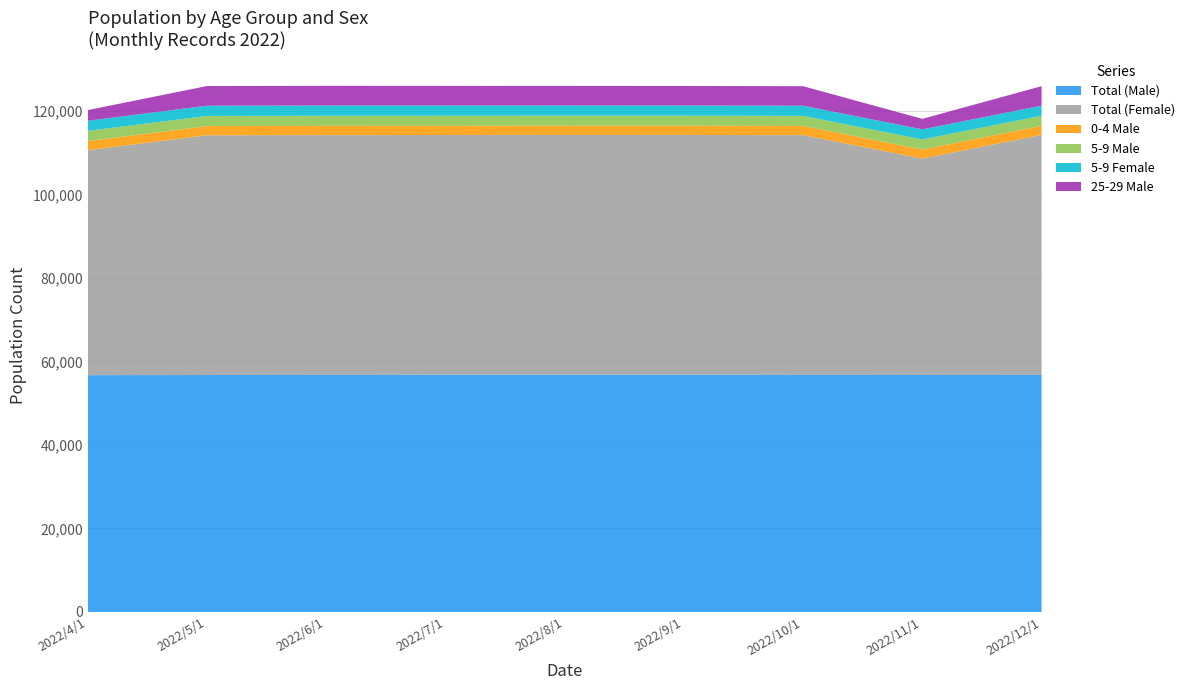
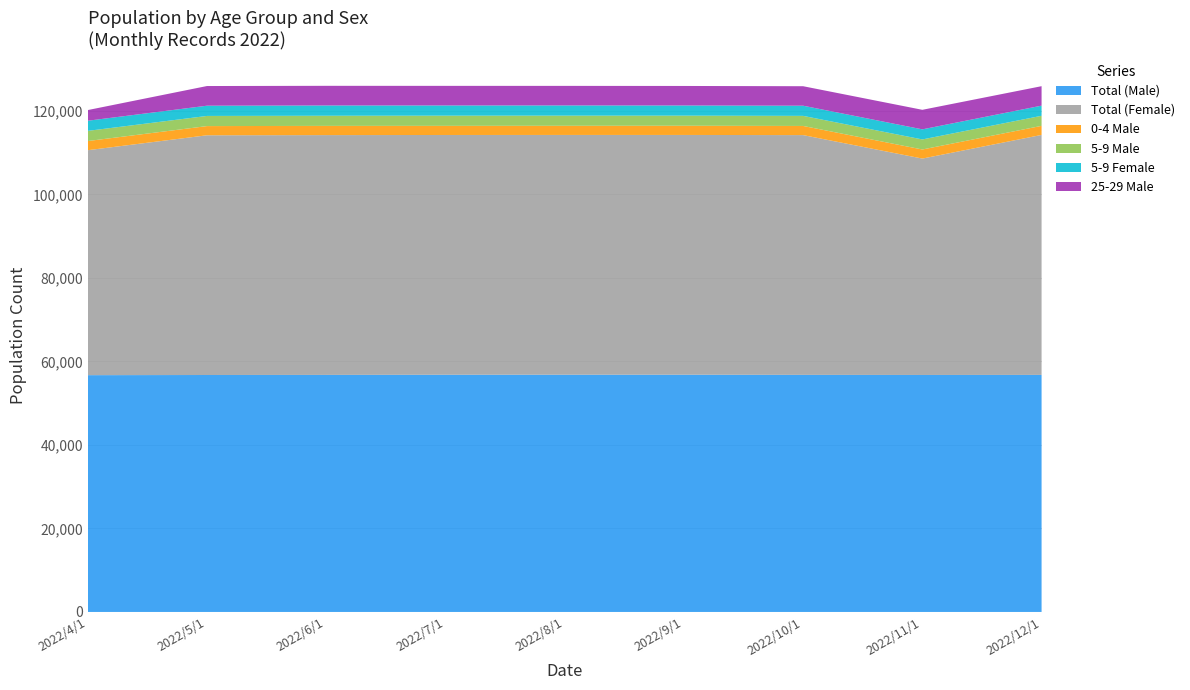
25-29 Male, 2022/11/1: 3,000 -> 5,000
